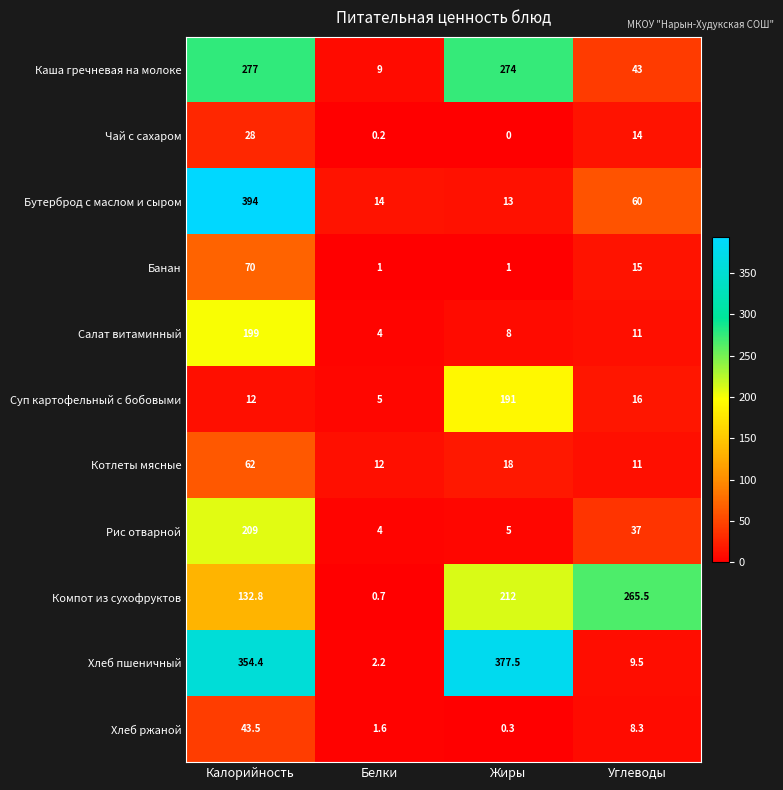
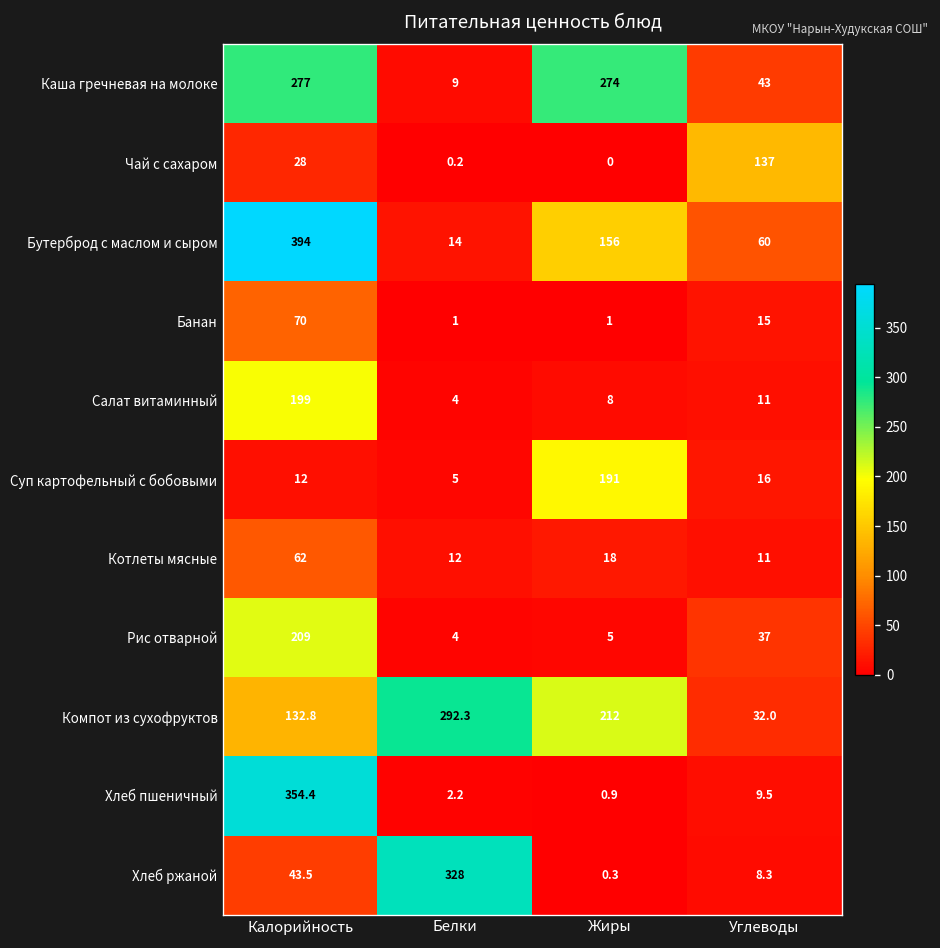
Чай с сахаром, Углеводы: 14 -> 137
Бутерброд с маслом и сыром, Жиры: 13 -> 156
Компот из сухофруктов, Белки: 0.7 -> 292.3
Компот из сухофруктов, Углеводы: 265.5 -> 32.0
Хлеб пшеничный, Жиры: 377.5 -> 0.9
Хлеб ржаной, Белки: 1.6 -> 328
